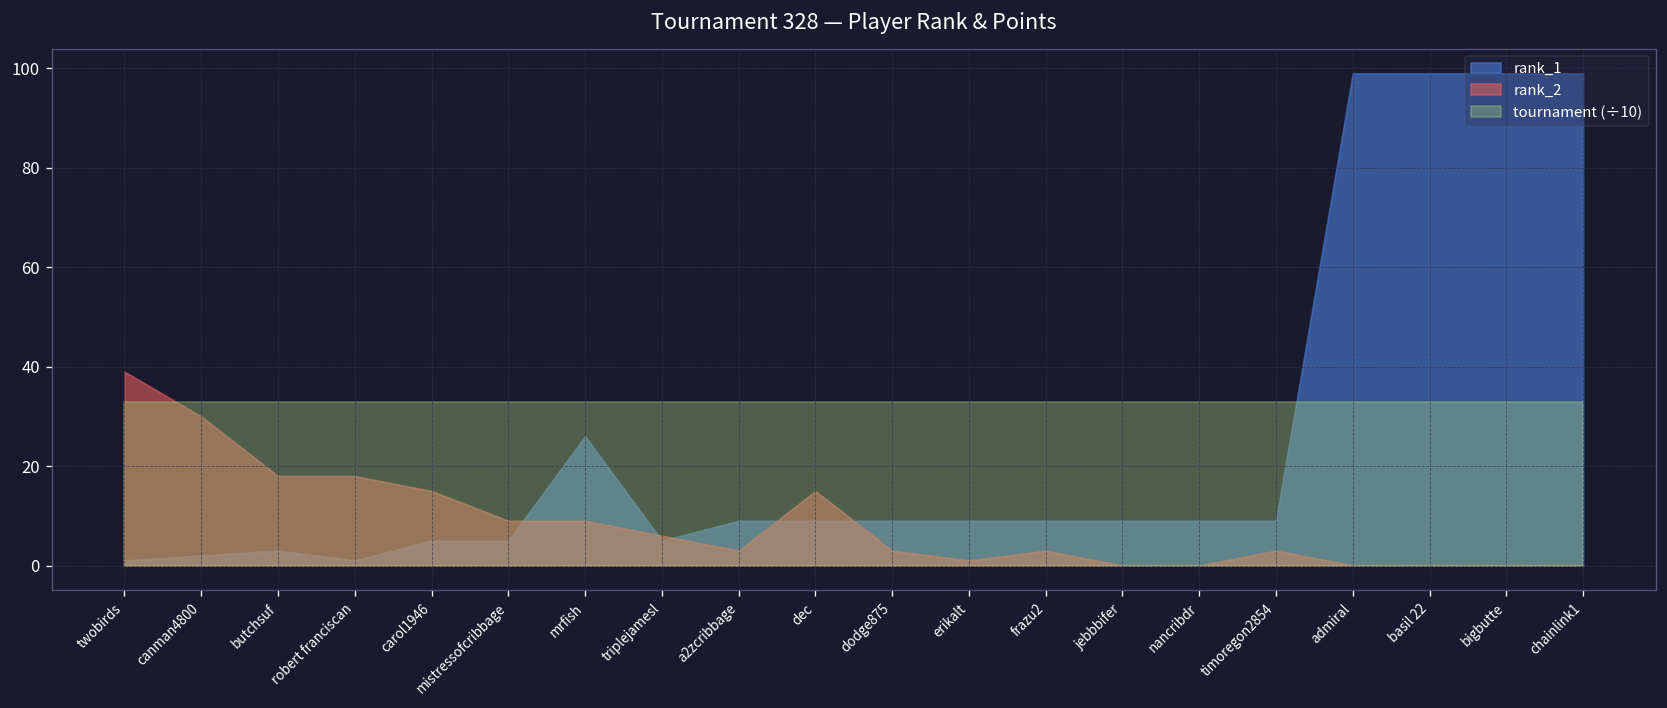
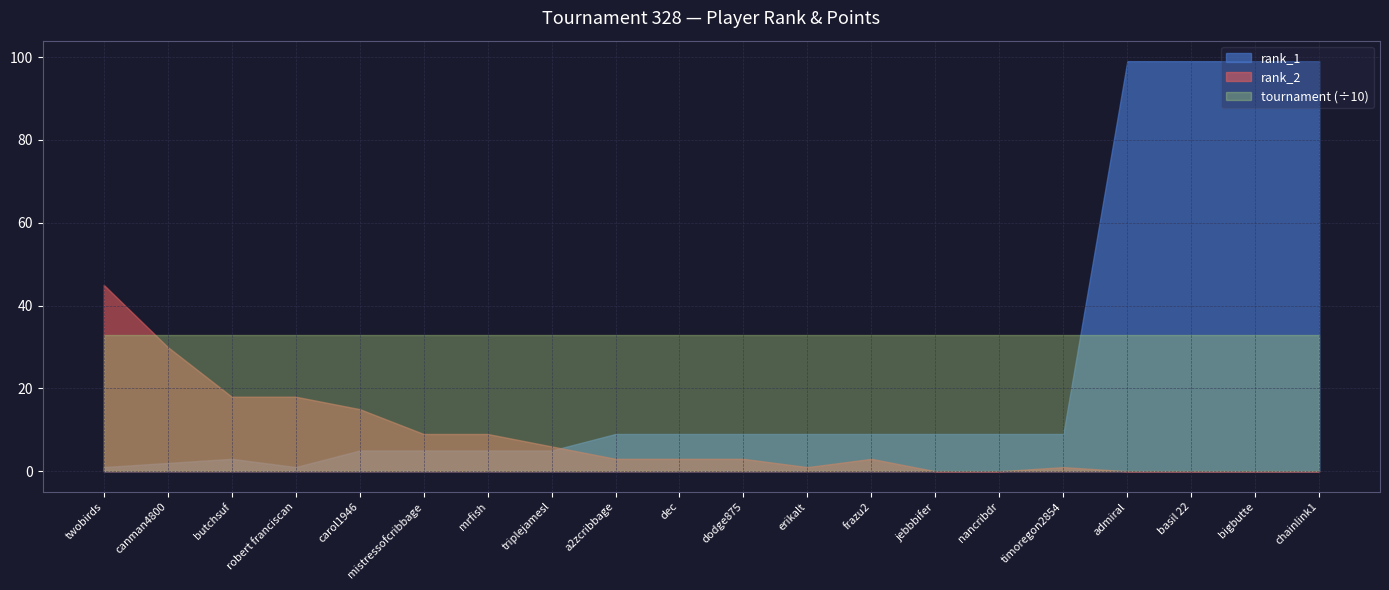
rank_2, twobirds: 39 -> 45
rank_1, mrfish: 26 -> 5
rank_2, dec: 15 -> 3
rank_2, timoregon2854: 3 -> 1
